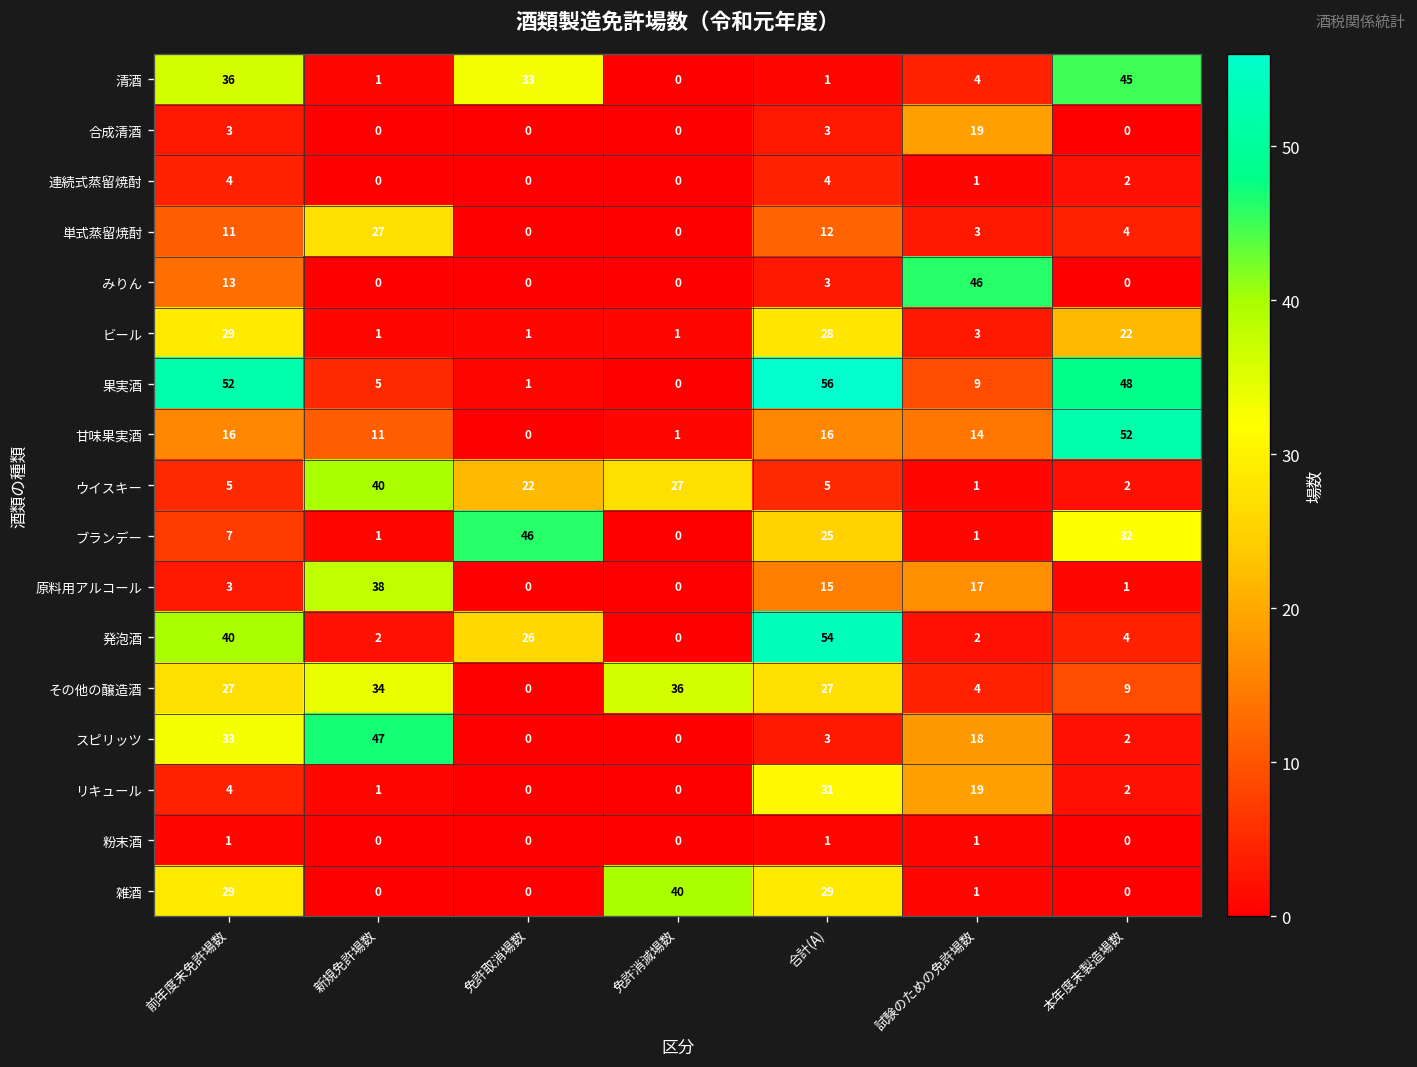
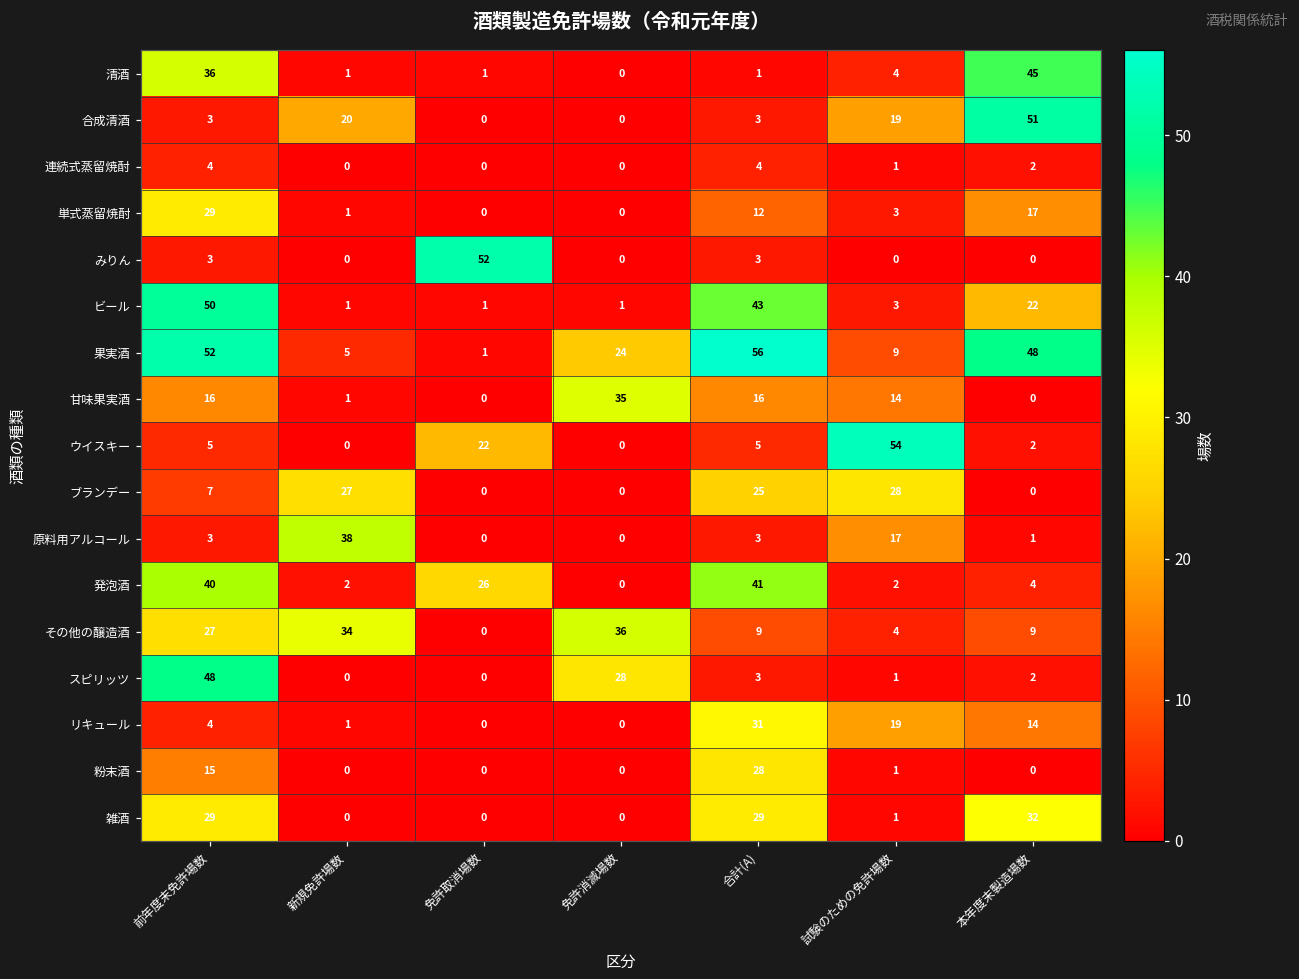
清酒, 免許取消場数: 33 -> 1
合成清酒, 新規免許場数: 0 -> 20
合成清酒, 本年度末製造場数: 0 -> 51
単式蒸留焼酎, 前年度末免許場数: 11 -> 29
単式蒸留焼酎, 新規免許場数: 27 -> 1
単式蒸留焼酎, 本年度末製造場数: 4 -> 17
みりん, 前年度末免許場数: 13 -> 3
みりん, 免許取消場数: 0 -> 52
みりん, 試験のための免許場数: 46 -> 0
ビール, 前年度末免許場数: 29 -> 50
ビール, 合計(A): 28 -> 43
果実酒, 免許消滅場数: 0 -> 24
甘味果実酒, 新規免許場数: 11 -> 1
甘味果実酒, 免許消滅場数: 1 -> 35
甘味果実酒, 本年度末製造場数: 52 -> 0
ウイスキー, 新規免許場数: 40 -> 0
ウイスキー, 免許消滅場数: 27 -> 0
ウイスキー, 試験のための免許場数: 1 -> 54
ブランデー, 新規免許場数: 1 -> 27
ブランデー, 免許取消場数: 46 -> 0
ブランデー, 試験のための免許場数: 1 -> 28
ブランデー, 本年度末製造場数: 32 -> 0
原料用アルコール, 合計(A): 15 -> 3
発泡酒, 合計(A): 54 -> 41
その他の醸造酒, 合計(A): 27 -> 9
スピリッツ, 前年度末免許場数: 33 -> 48
スピリッツ, 新規免許場数: 47 -> 0
スピリッツ, 免許消滅場数: 0 -> 28
スピリッツ, 試験のための免許場数: 18 -> 1
リキュール, 本年度末製造場数: 2 -> 14
粉末酒, 前年度末免許場数: 1 -> 15
粉末酒, 合計(A): 1 -> 28
雑酒, 免許消滅場数: 40 -> 0
雑酒, 本年度末製造場数: 0 -> 32
